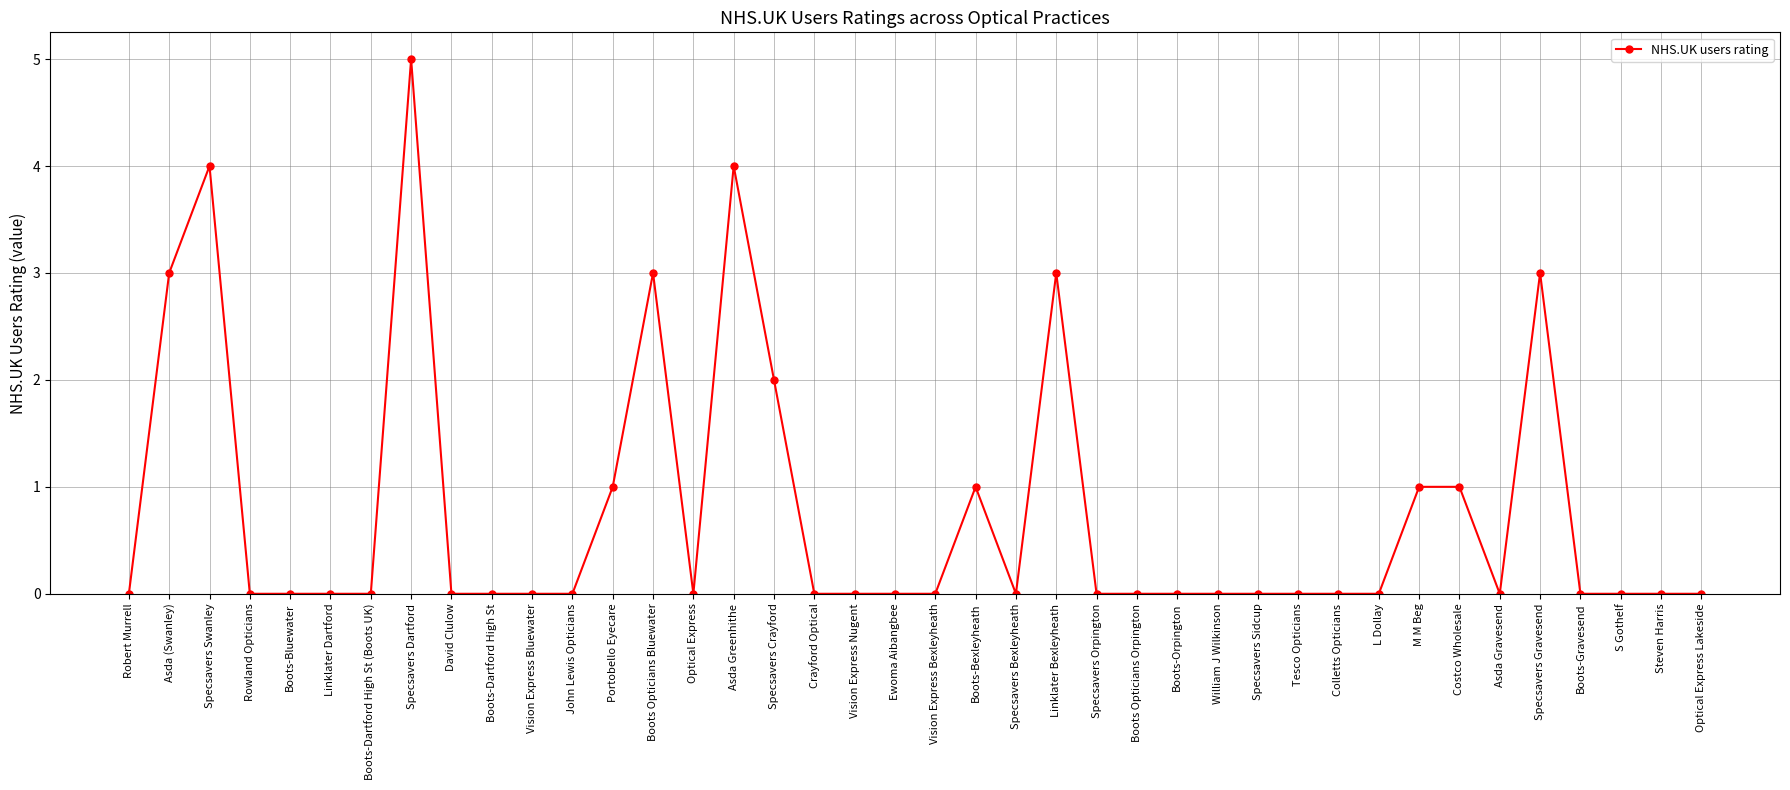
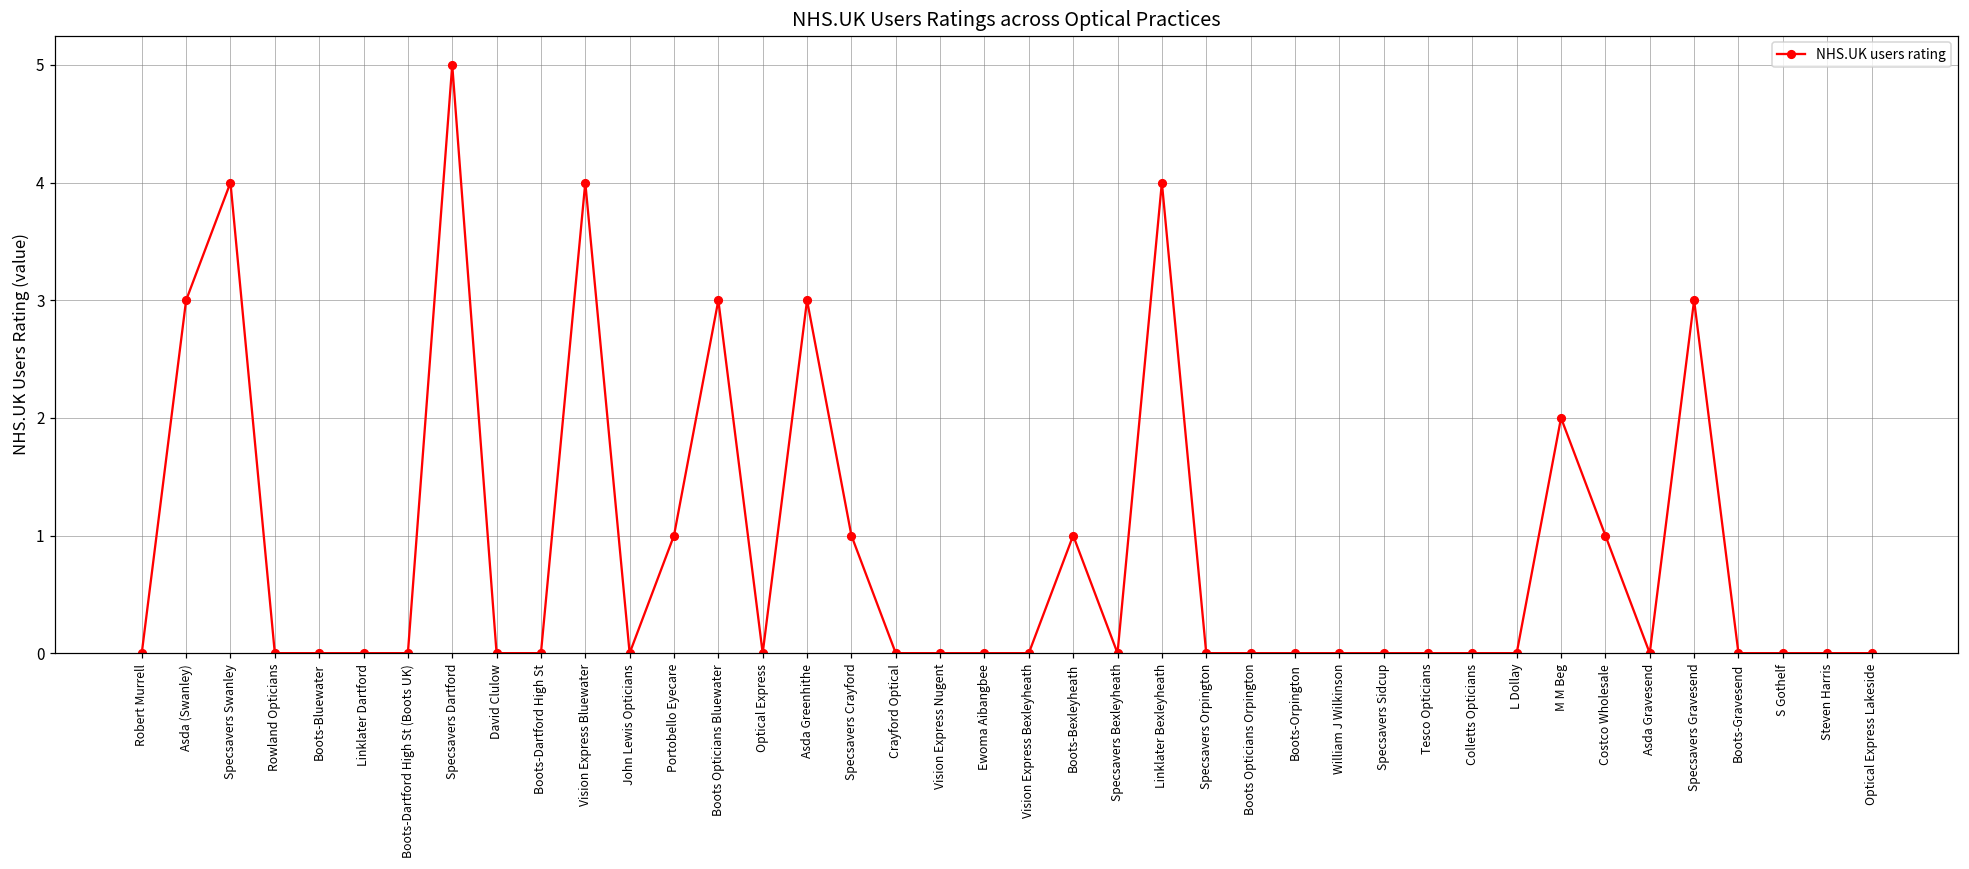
Vision Express Bluewater: 0 -> 4
Asda Greenhithe: 4 -> 3
Specsavers Crayford: 2 -> 1
Linklater Bexleyheath: 3 -> 4
M M Beg: 1 -> 2
